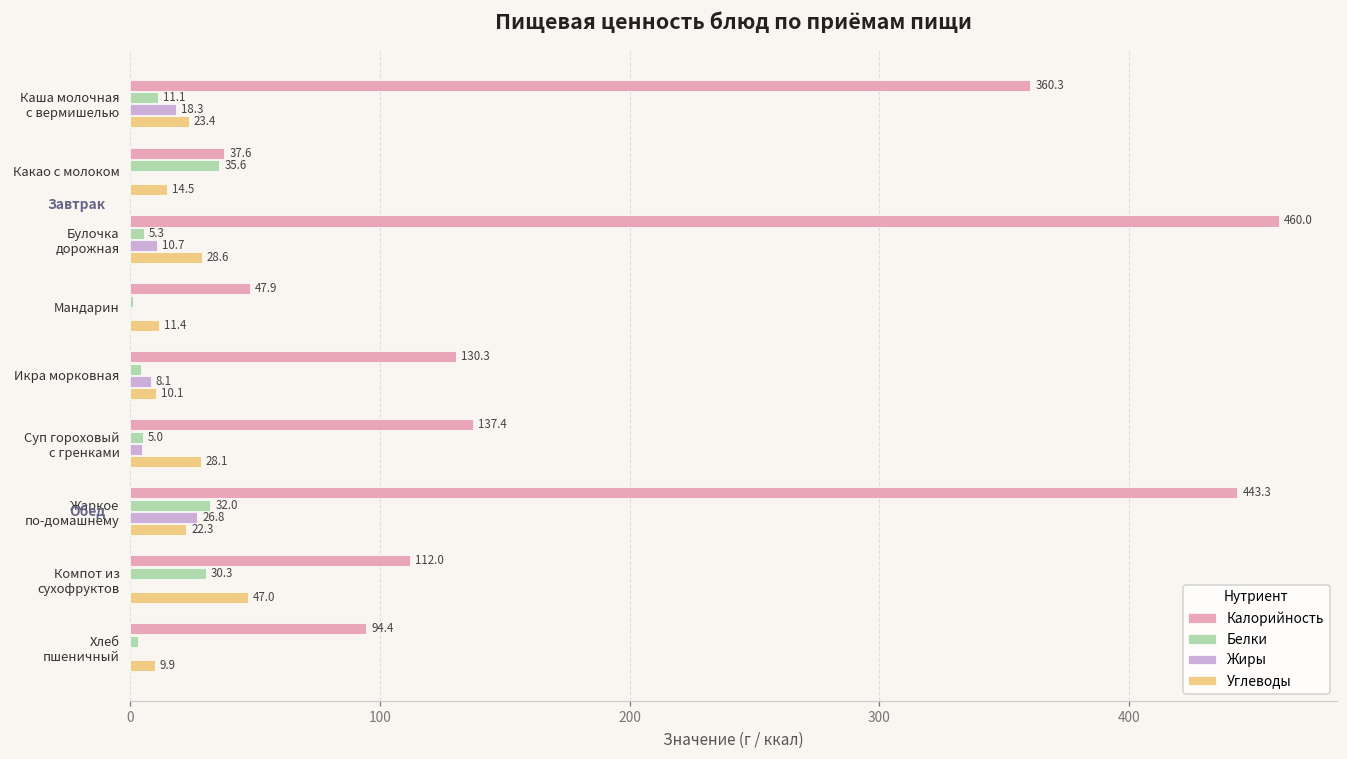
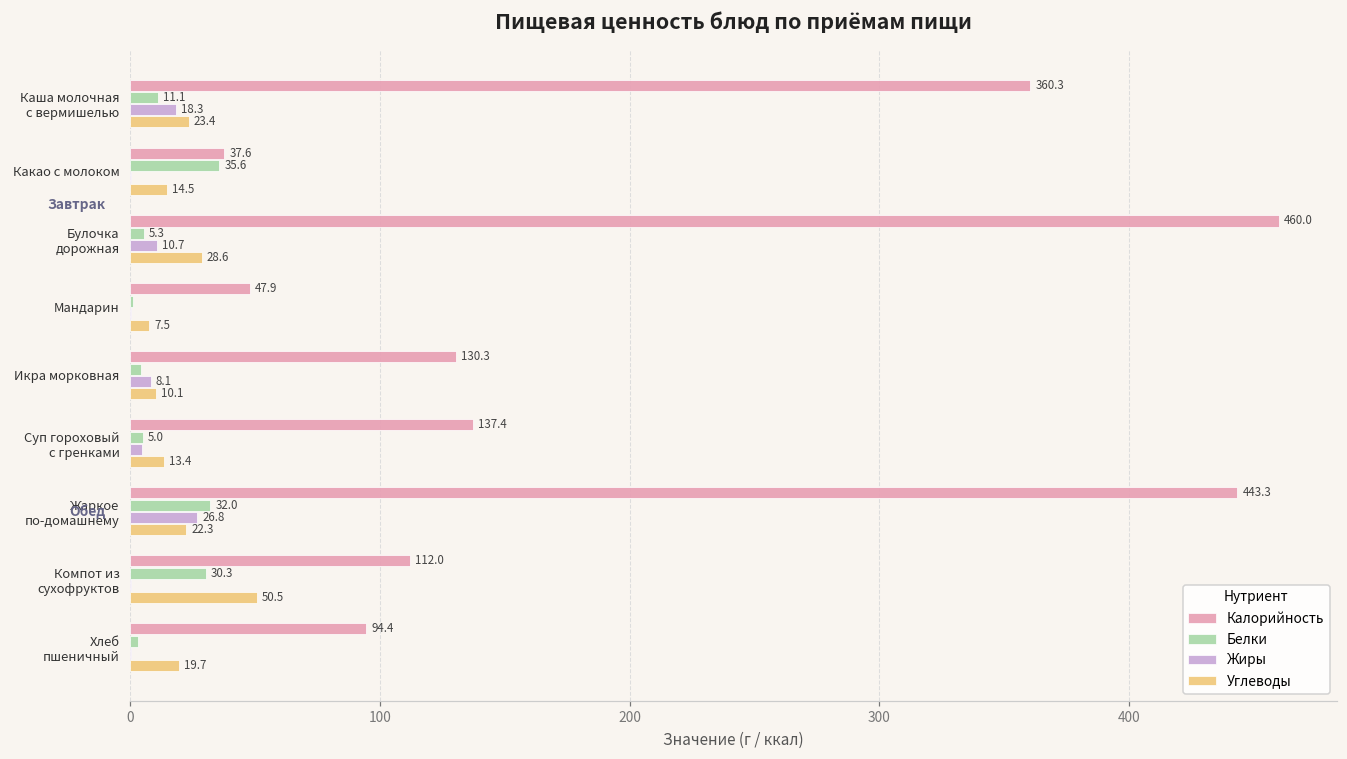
Углеводы, Мандарин: 11.4 -> 7.5
Углеводы, Суп гороховый с гренками: 28.1 -> 13.4
Углеводы, Компот из сухофруктов: 47.0 -> 50.5
Углеводы, Хлеб пшеничный: 9.9 -> 19.7
